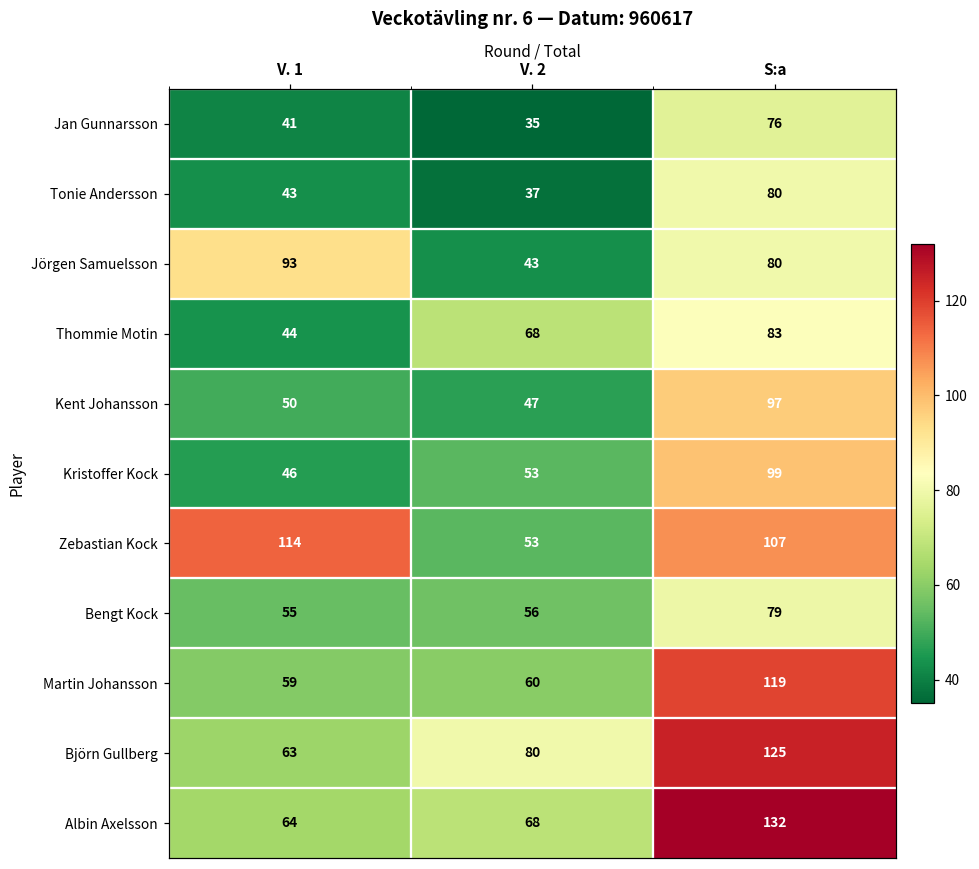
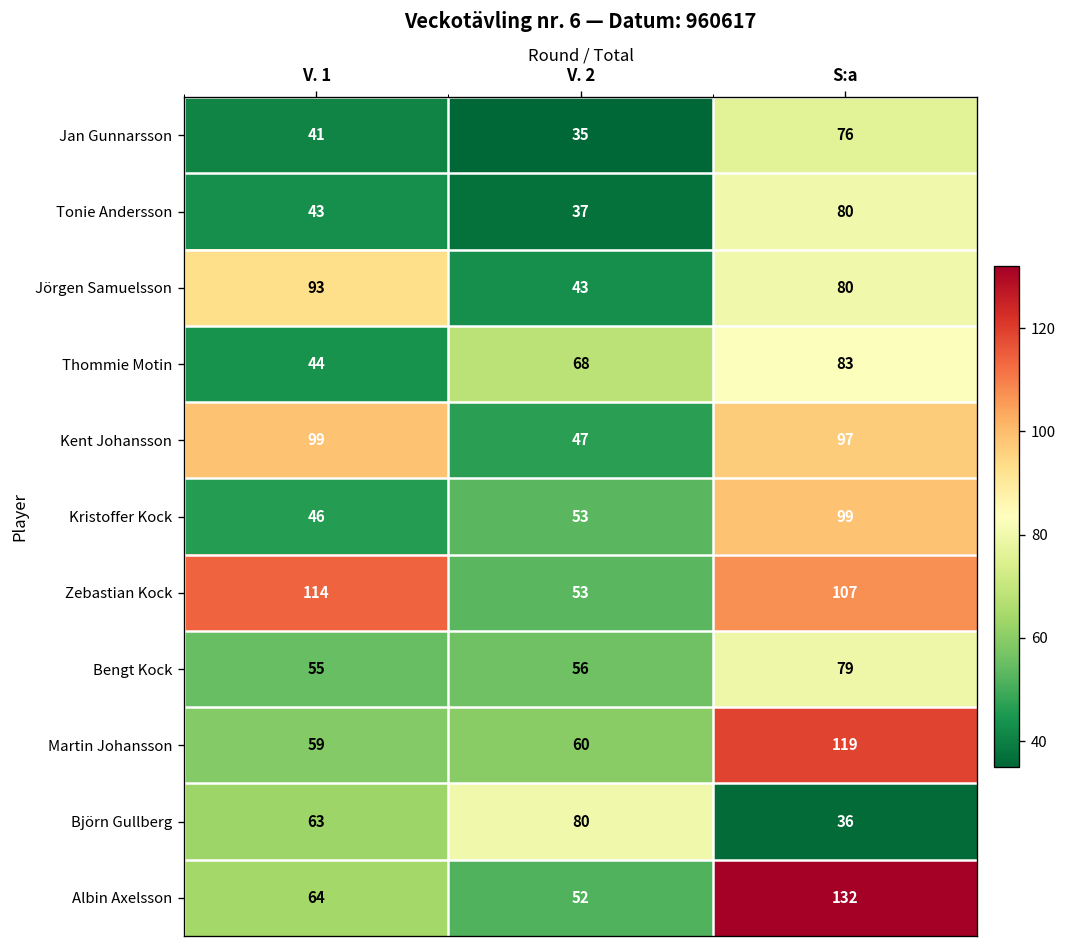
Kent Johansson, V. 1: 50 -> 99
Björn Gullberg, S:a: 125 -> 36
Albin Axelsson, V. 2: 68 -> 52
